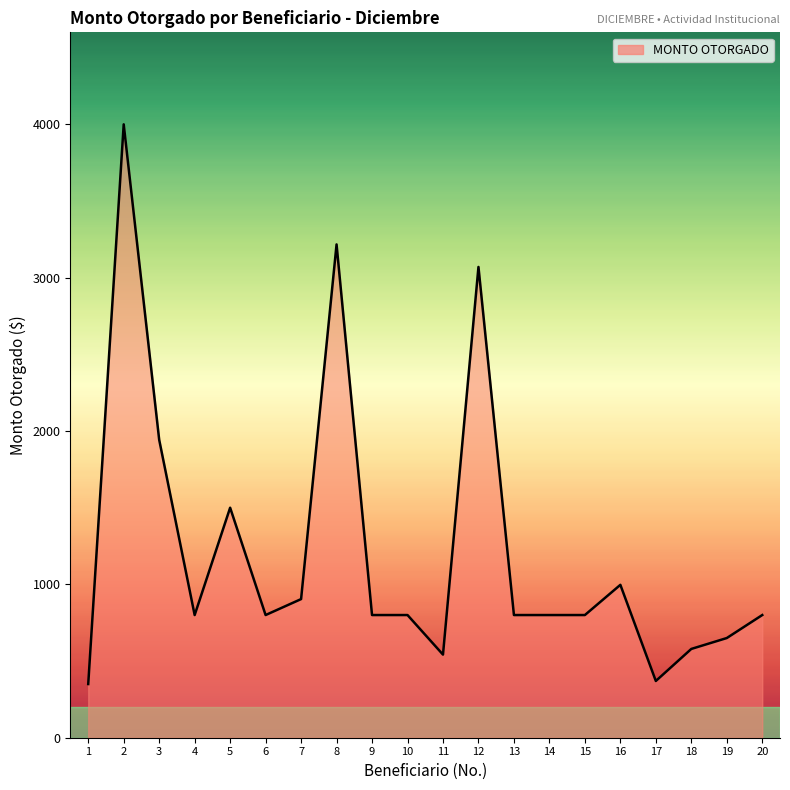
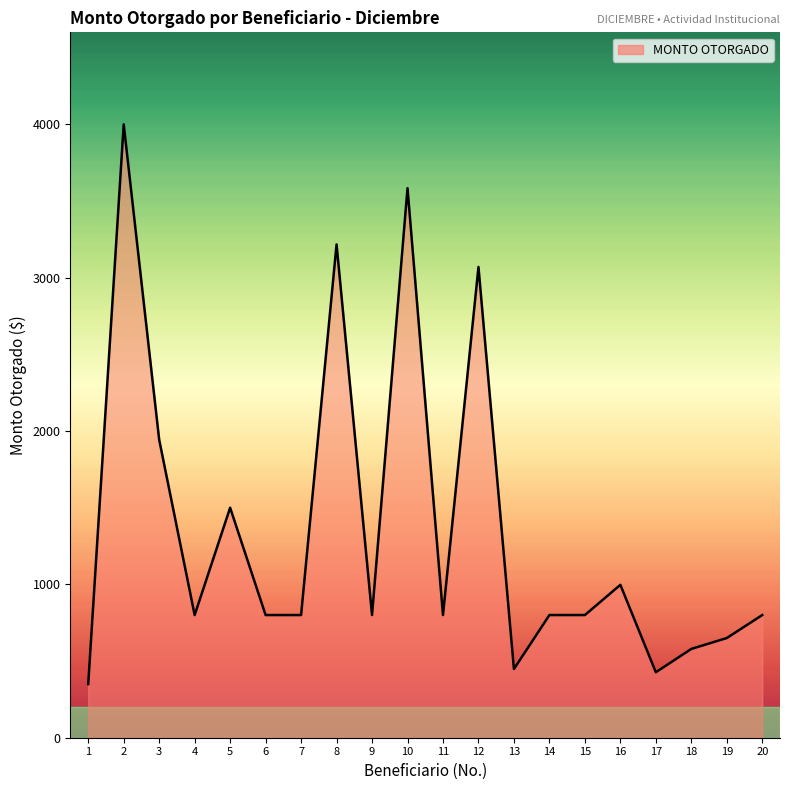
7: 900 -> 800
10: 800 -> 3580
11: 540 -> 800
13: 800 -> 450
17: 370 -> 430
